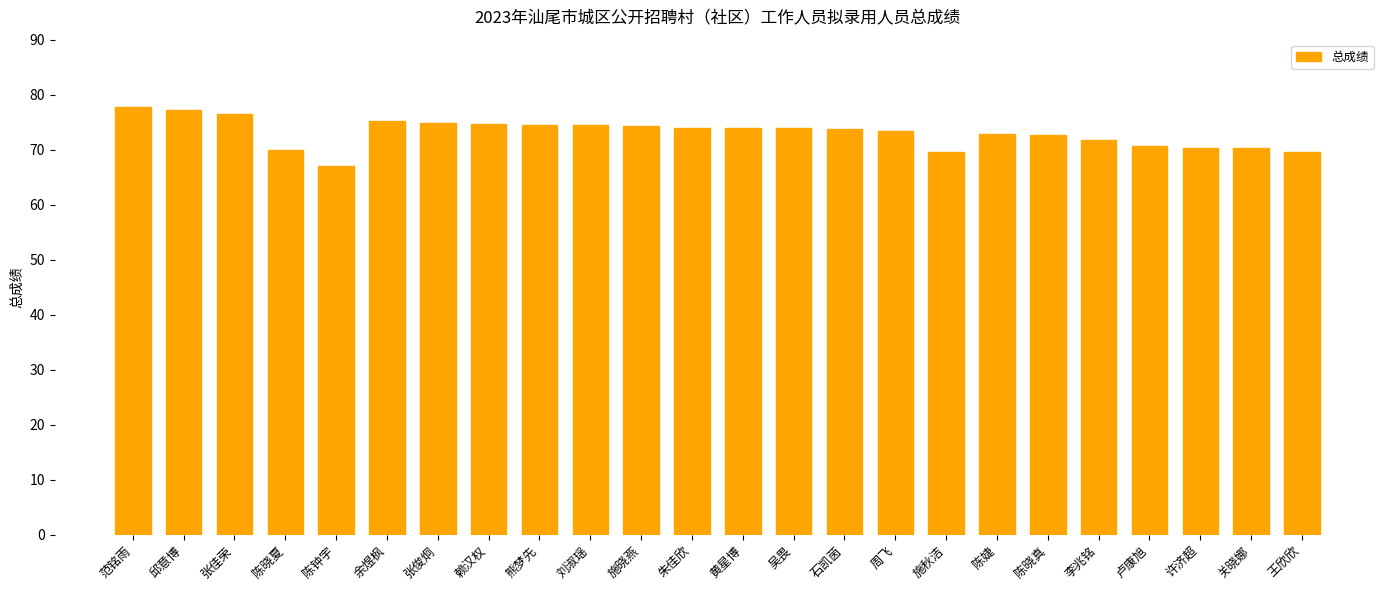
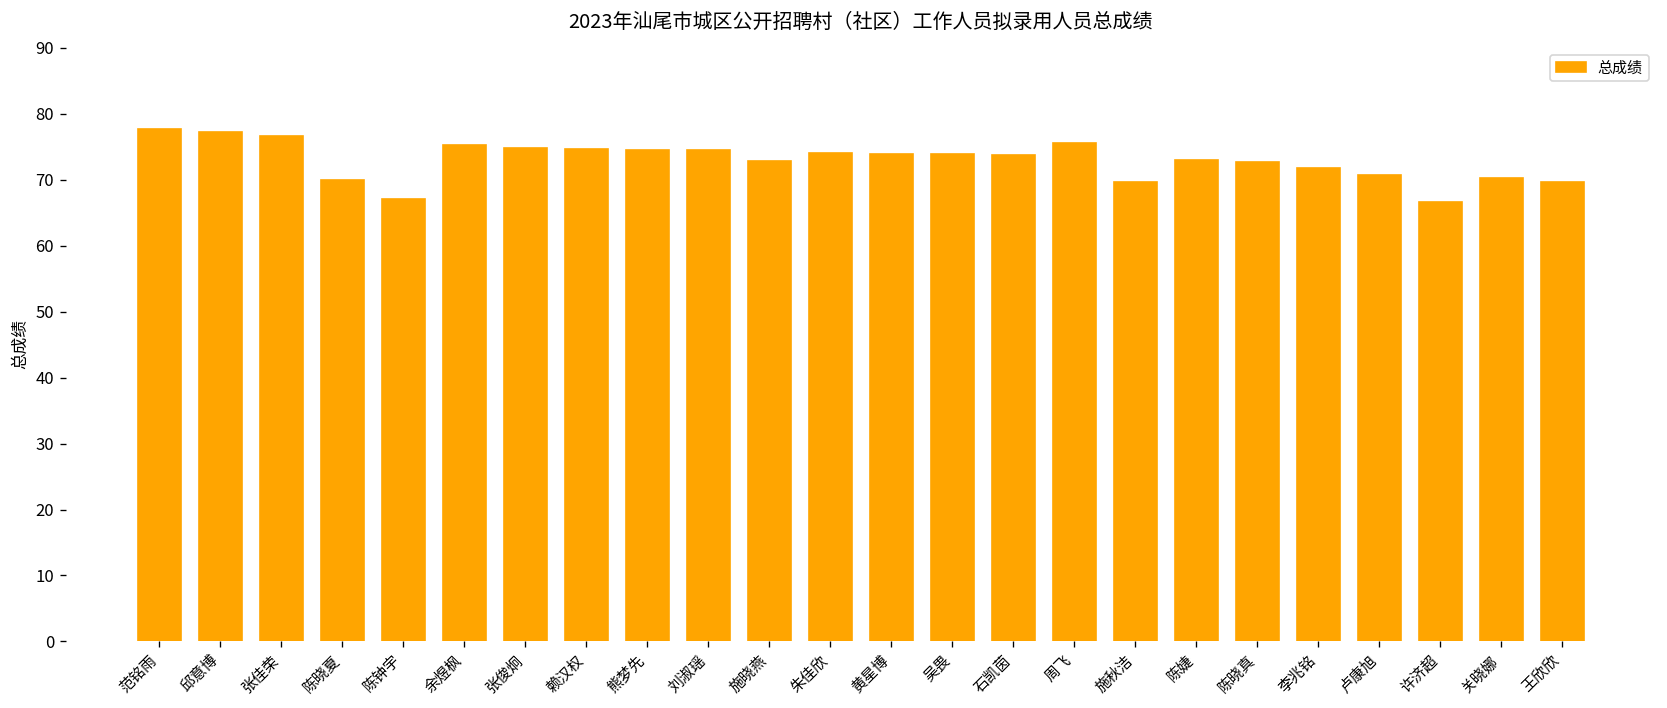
施晓燕: 74 -> 73
周飞: 73 -> 76
许济超: 70 -> 67
